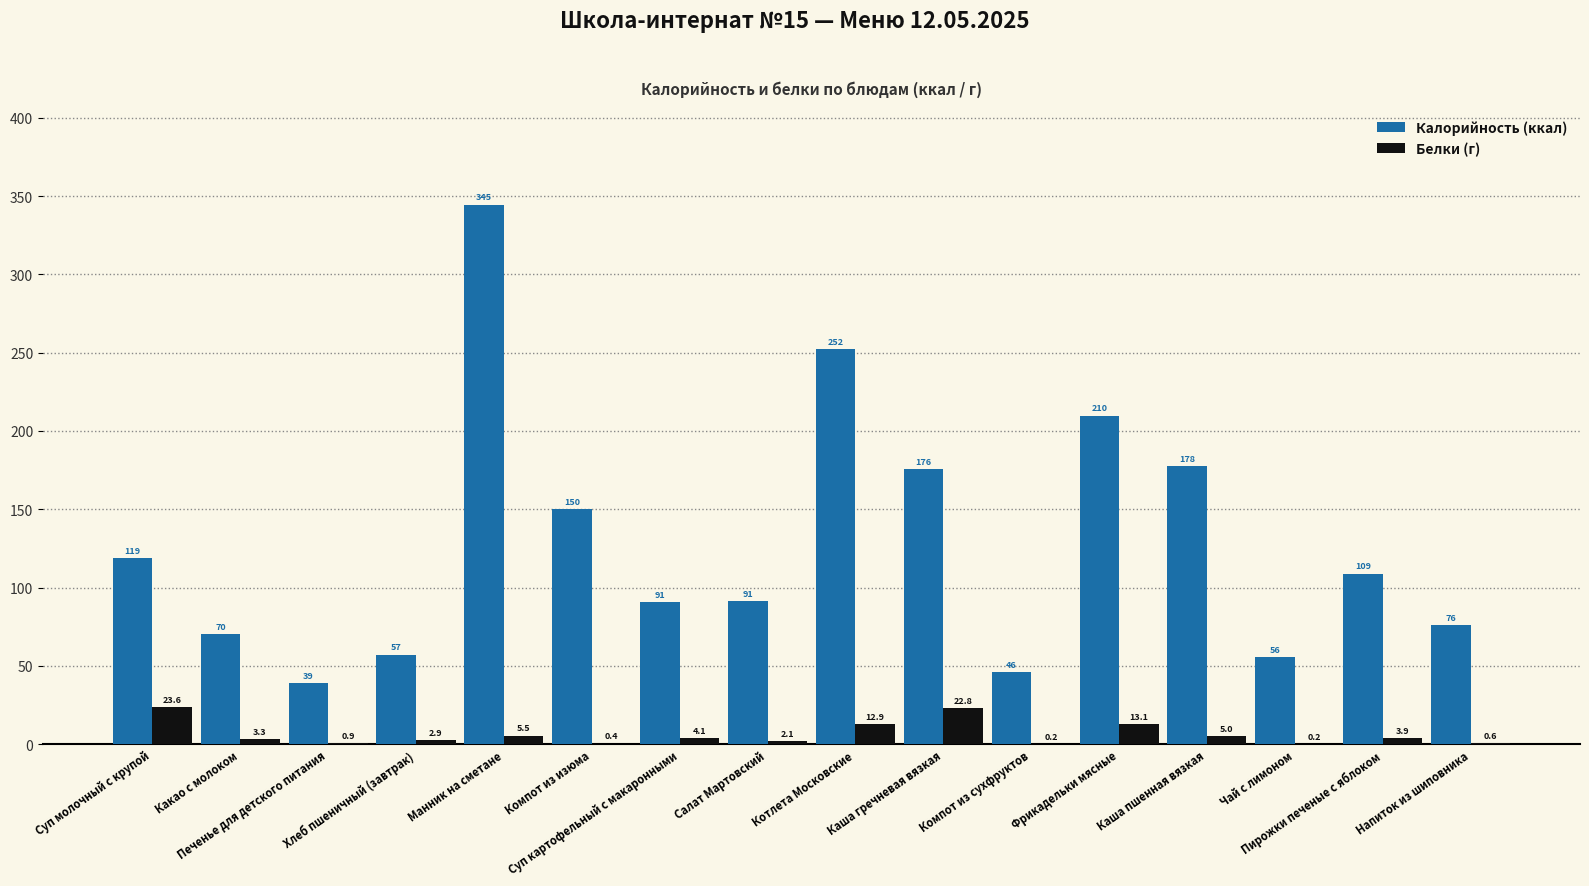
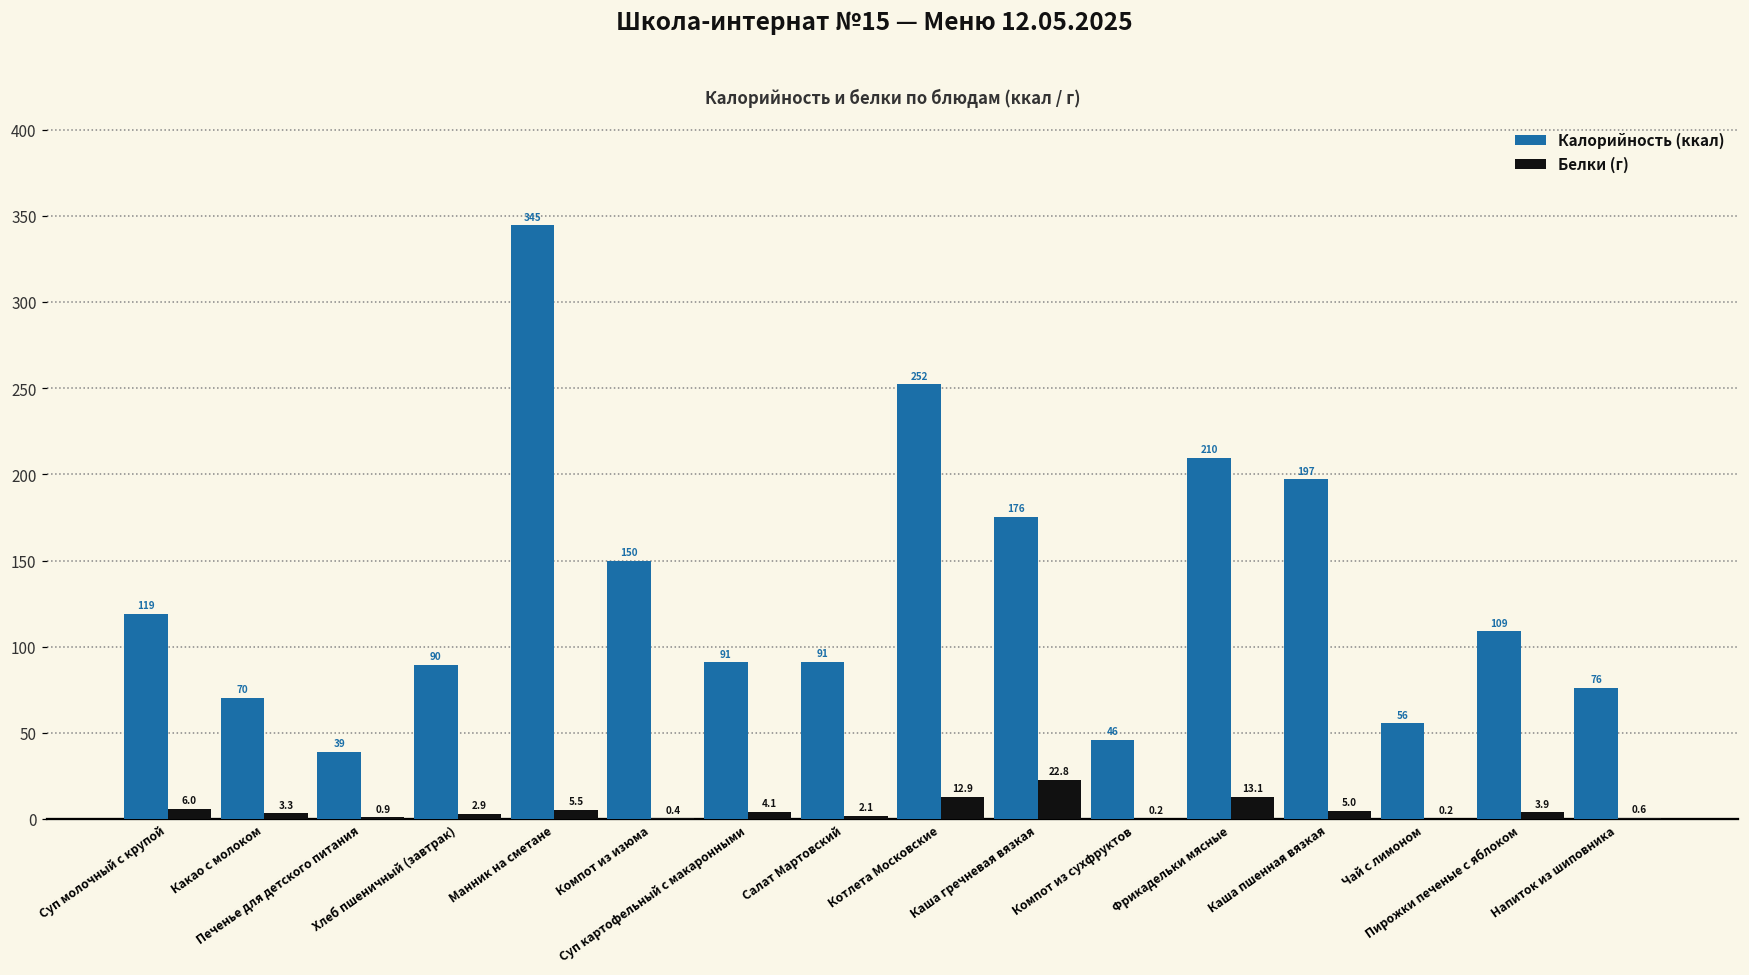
Белки (г), Суп молочный с крупой: 23.6 -> 6.0
Калорийность (ккал), Хлеб пшеничный (завтрак): 57 -> 90
Калорийность (ккал), Каша пшенная вязкая: 178 -> 197
